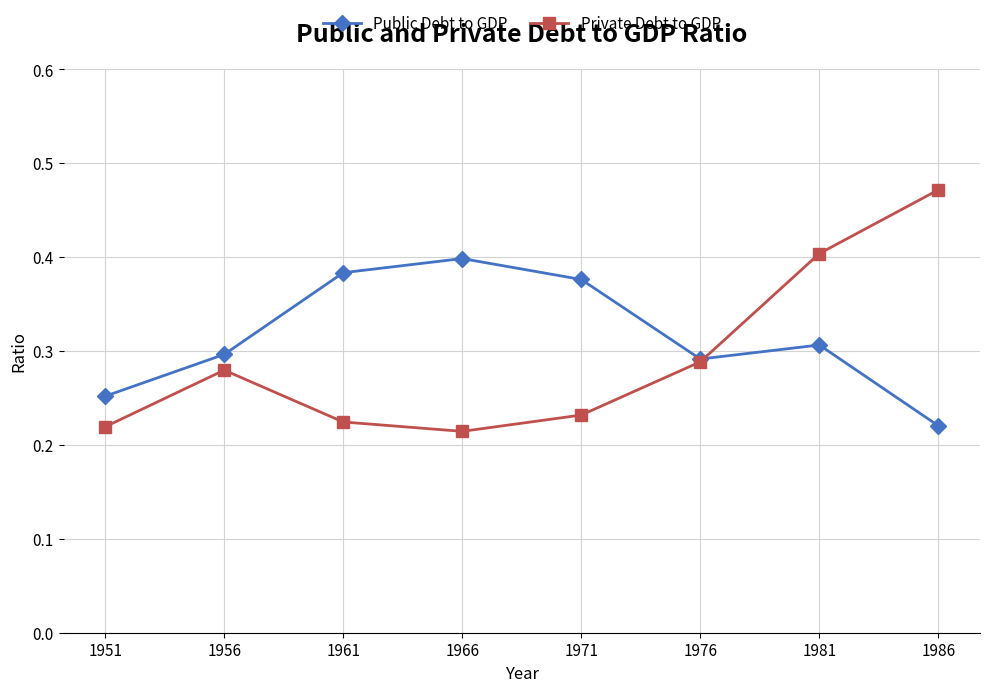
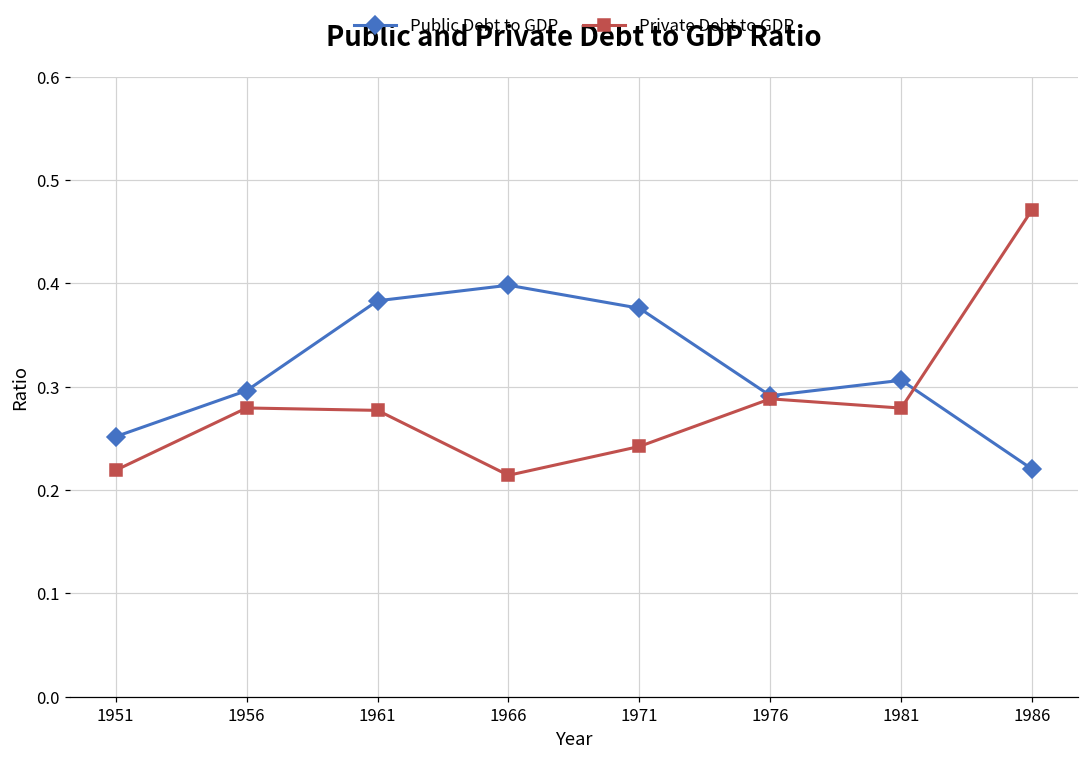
Private Debt to GDP, 1961: 0.22 -> 0.28
Private Debt to GDP, 1971: 0.23 -> 0.24
Private Debt to GDP, 1981: 0.40 -> 0.28
